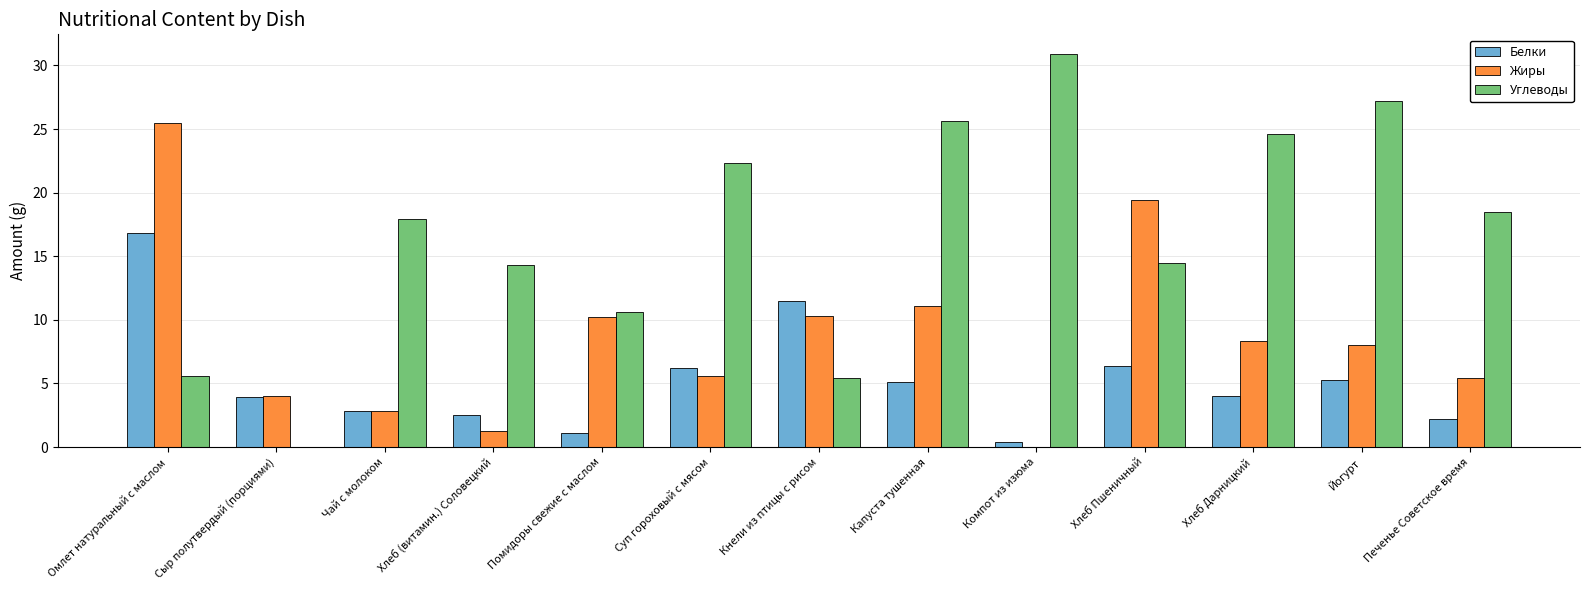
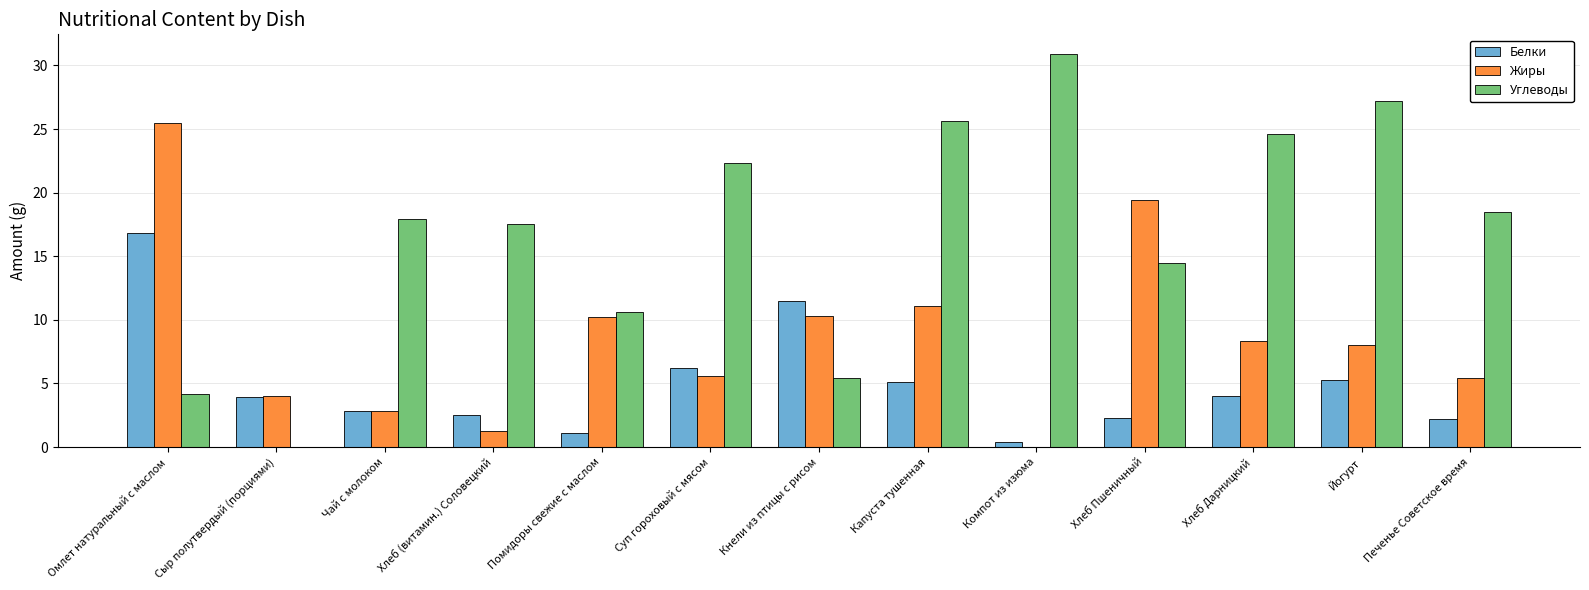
Углеводы, Омлет натуральный с маслом: 5.6 -> 4.2
Углеводы, Хлеб (витамин.) Соловецкий: 14.3 -> 17.5
Белки, Хлеб Пшеничный: 6.4 -> 2.3
